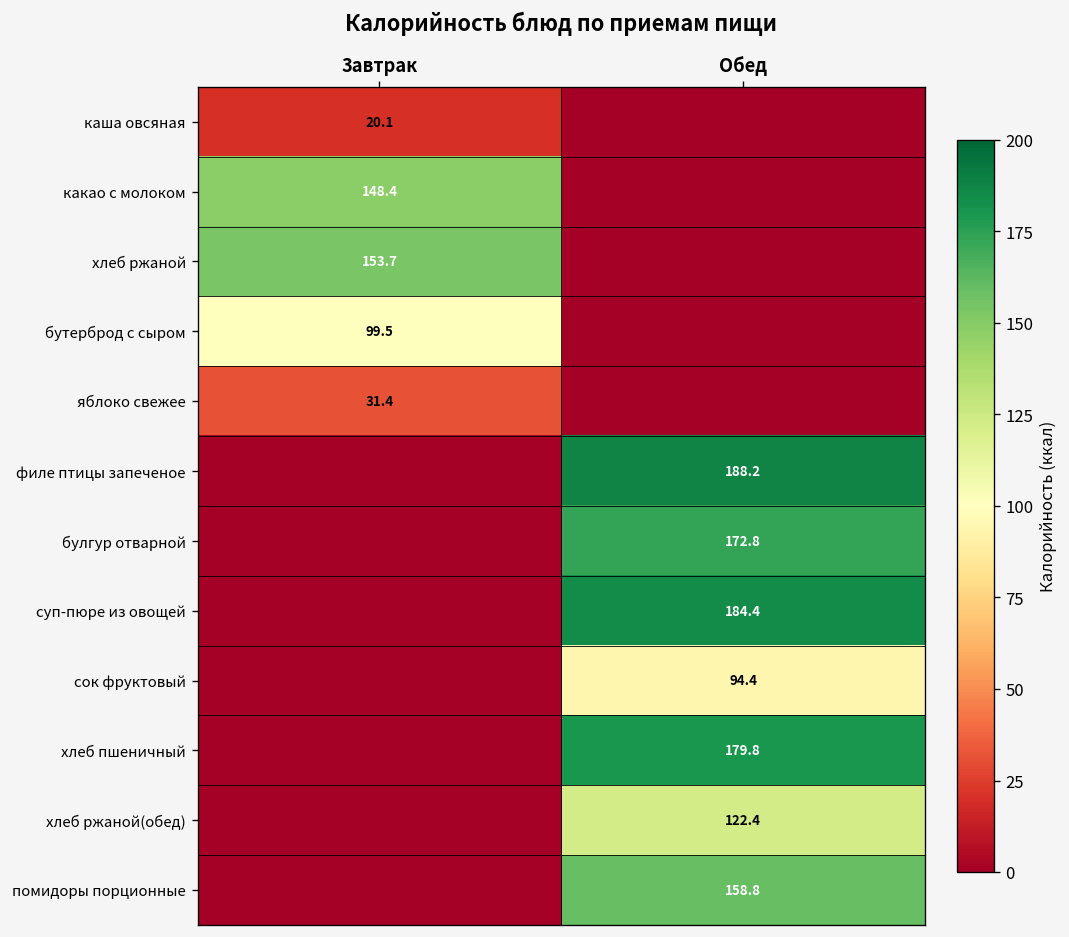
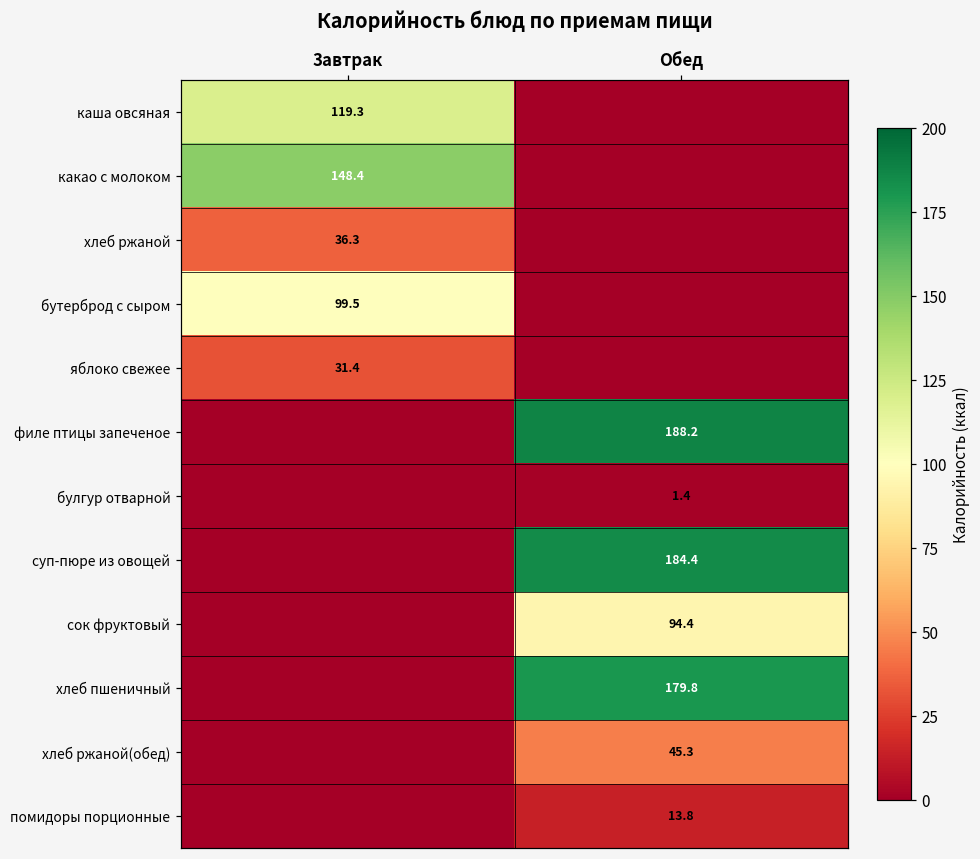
каша овсяная, 3автрак: 20.1 -> 119.3
хлеб ржаной, 3автрак: 153.7 -> 36.3
булгур отварной, Обед: 172.8 -> 1.4
хлеб ржаной(обед), Обед: 122.4 -> 45.3
помидоры порционные, Обед: 158.8 -> 13.8
